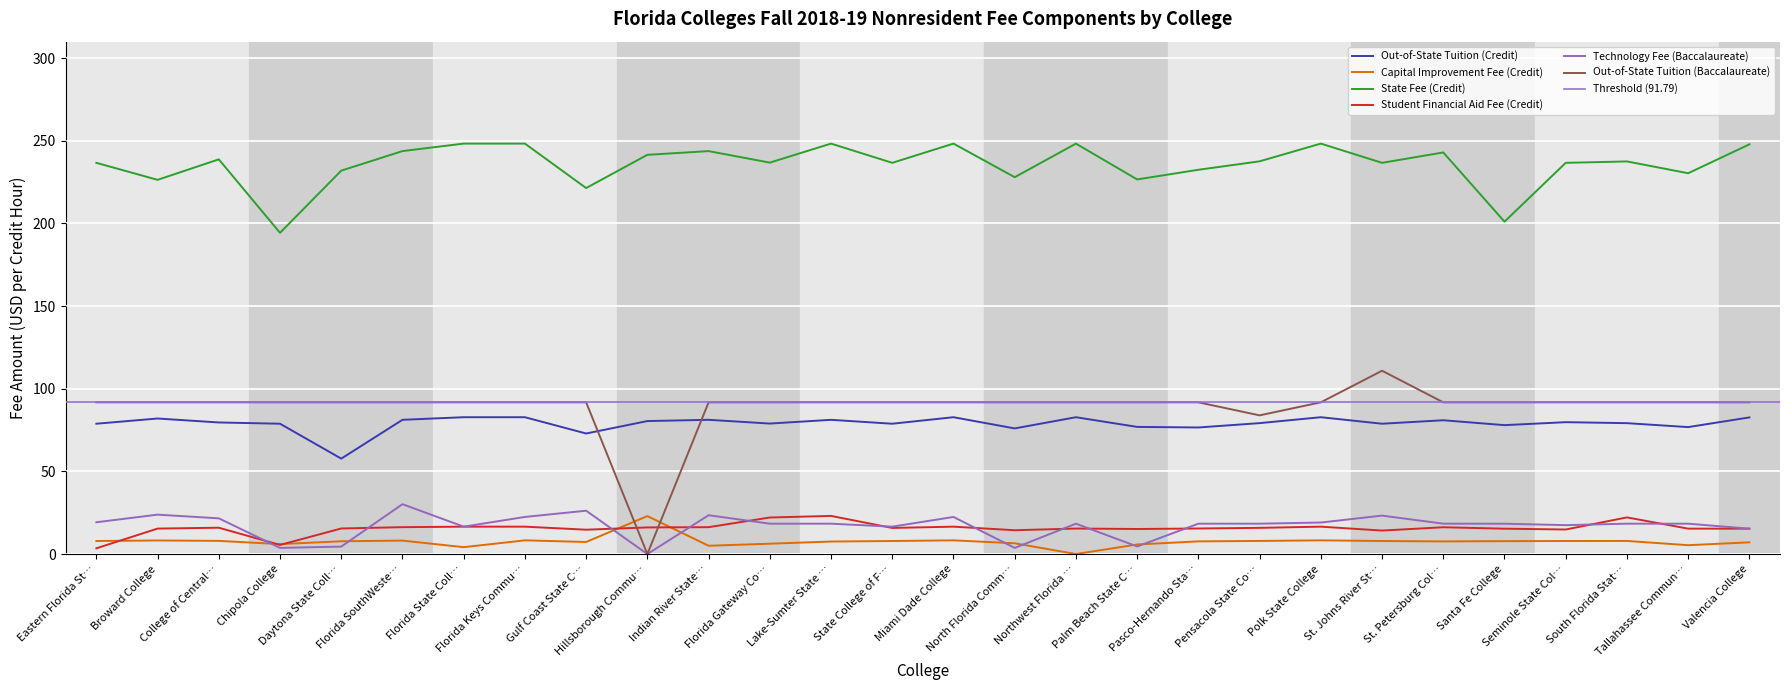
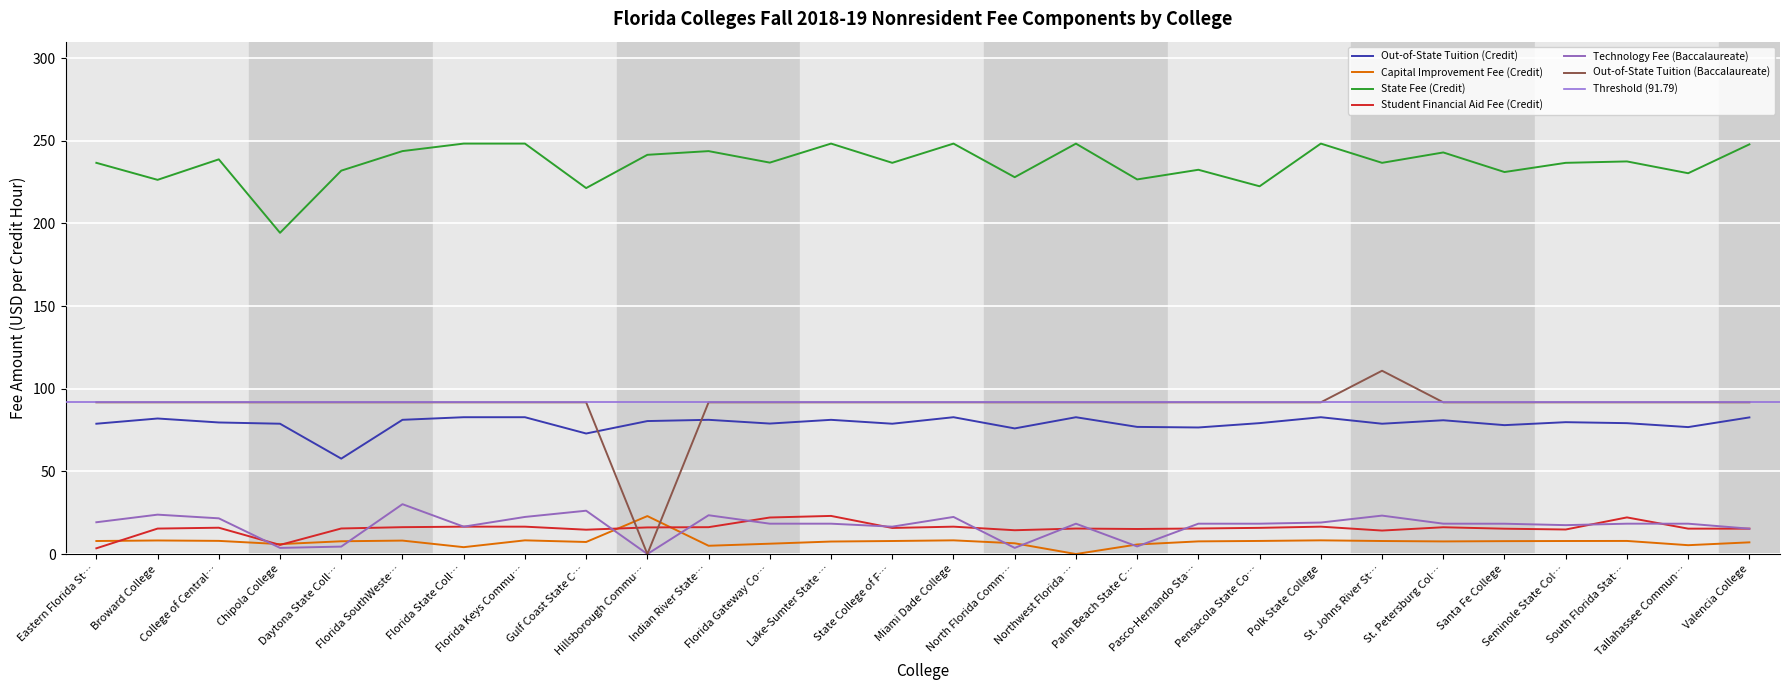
State Fee (Credit), Pensacola State Co…: 238 -> 223
Out-of-State Tuition (Baccalaureate), Pensacola State Co…: 84 -> 92
State Fee (Credit), Santa Fe College: 201 -> 231
